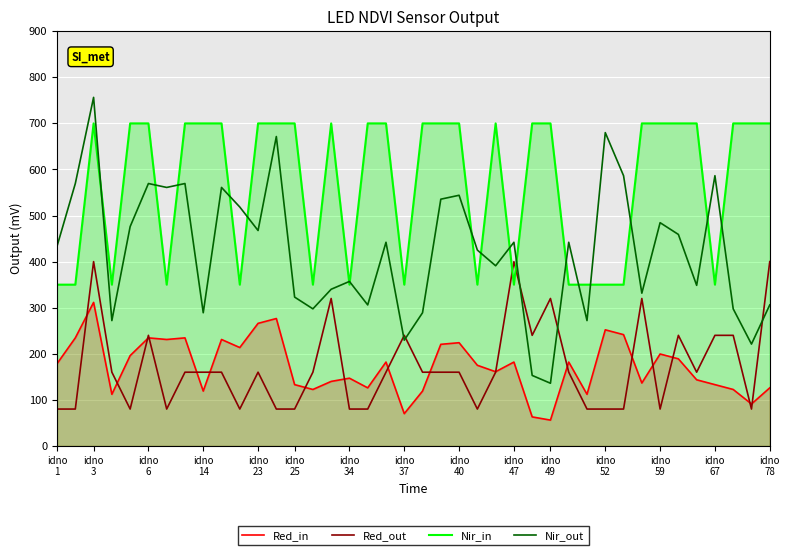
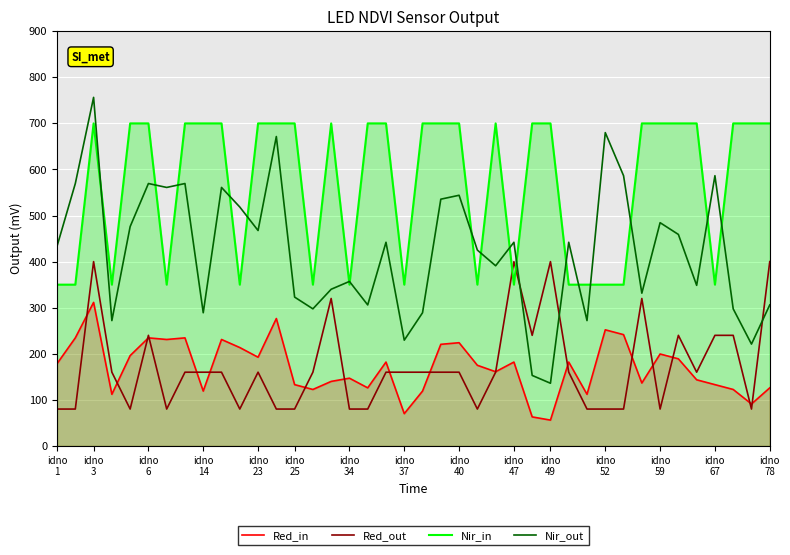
Red_in, idno 23: 270 -> 190
Red_out, idno 37: 240 -> 160
Red_out, idno 49: 320 -> 400
